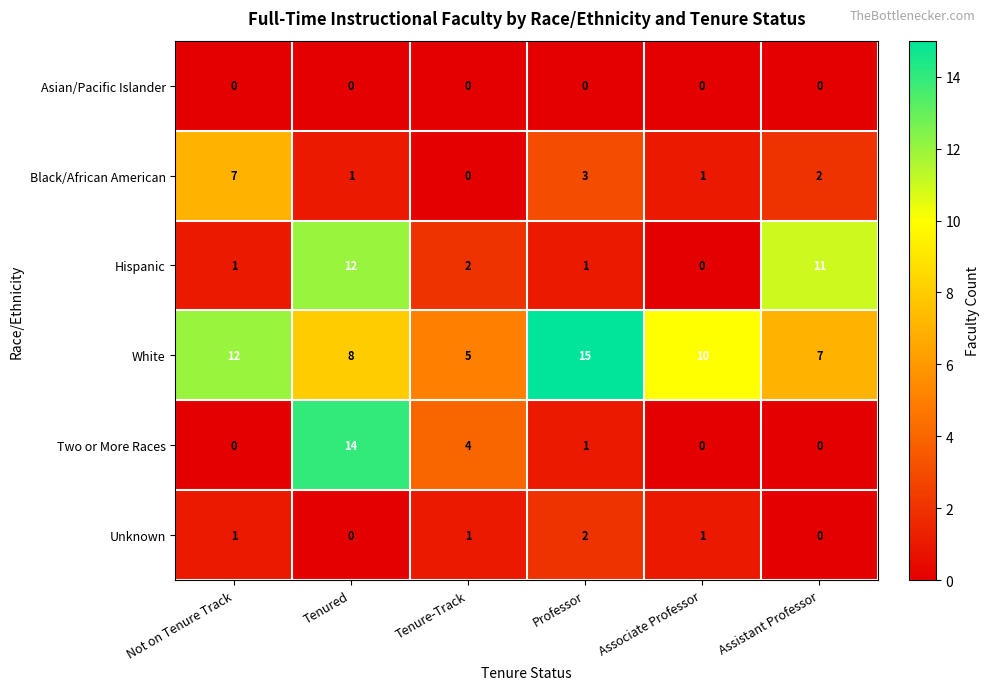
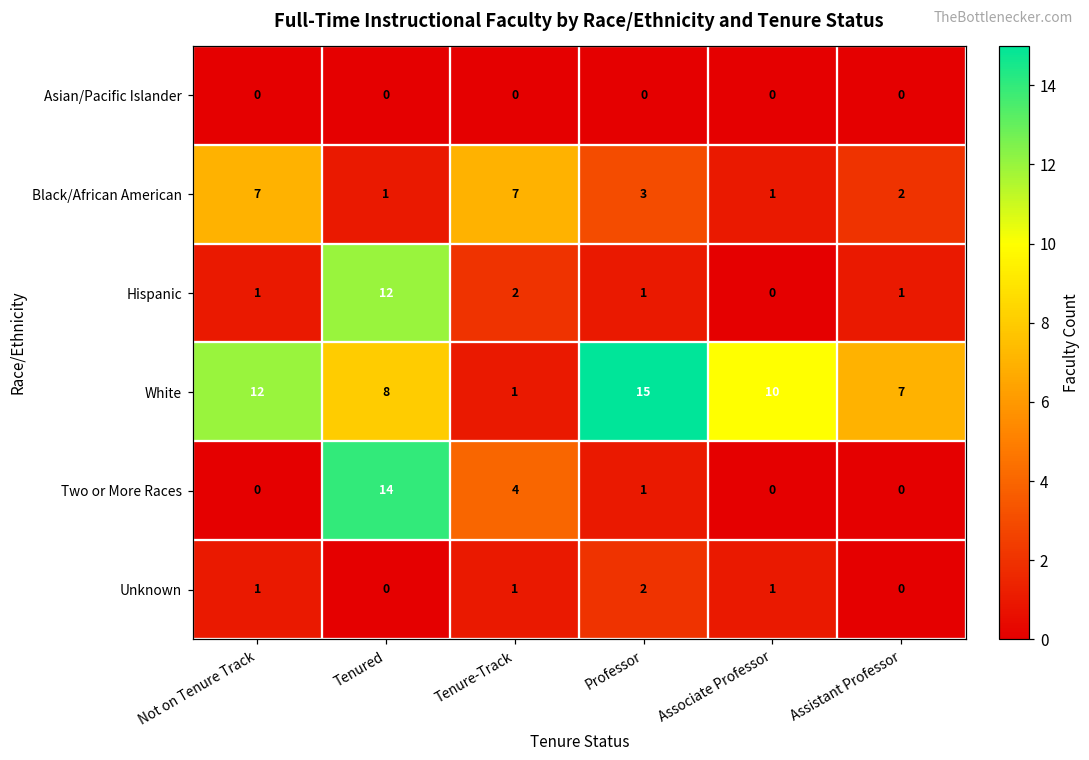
Black/African American, Tenure-Track: 0 -> 7
Hispanic, Assistant Professor: 11 -> 1
White, Tenure-Track: 5 -> 1
